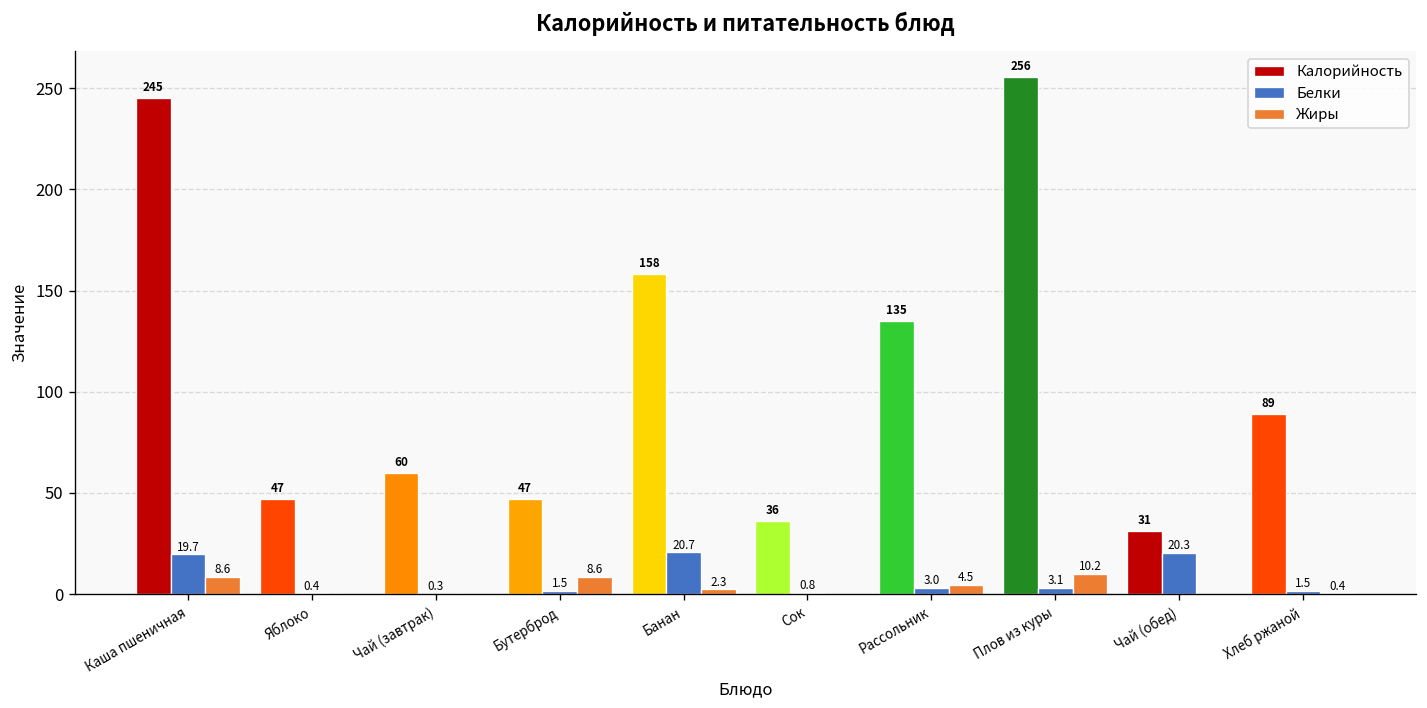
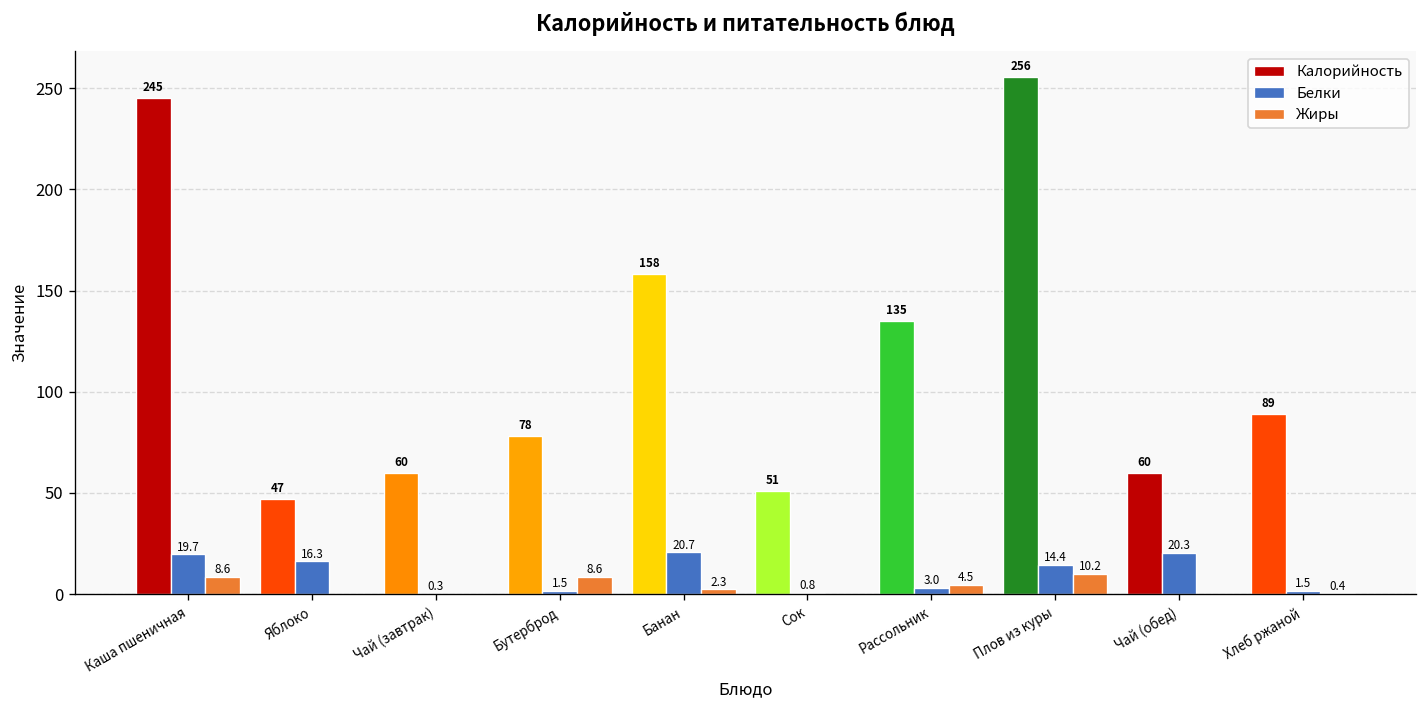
Белки, Яблоко: 0.4 -> 16.3
Калорийность, Бутерброд: 47 -> 78
Калорийность, Сок: 36 -> 51
Белки, Плов из куры: 3.1 -> 14.4
Калорийность, Чай (обед): 31 -> 60
